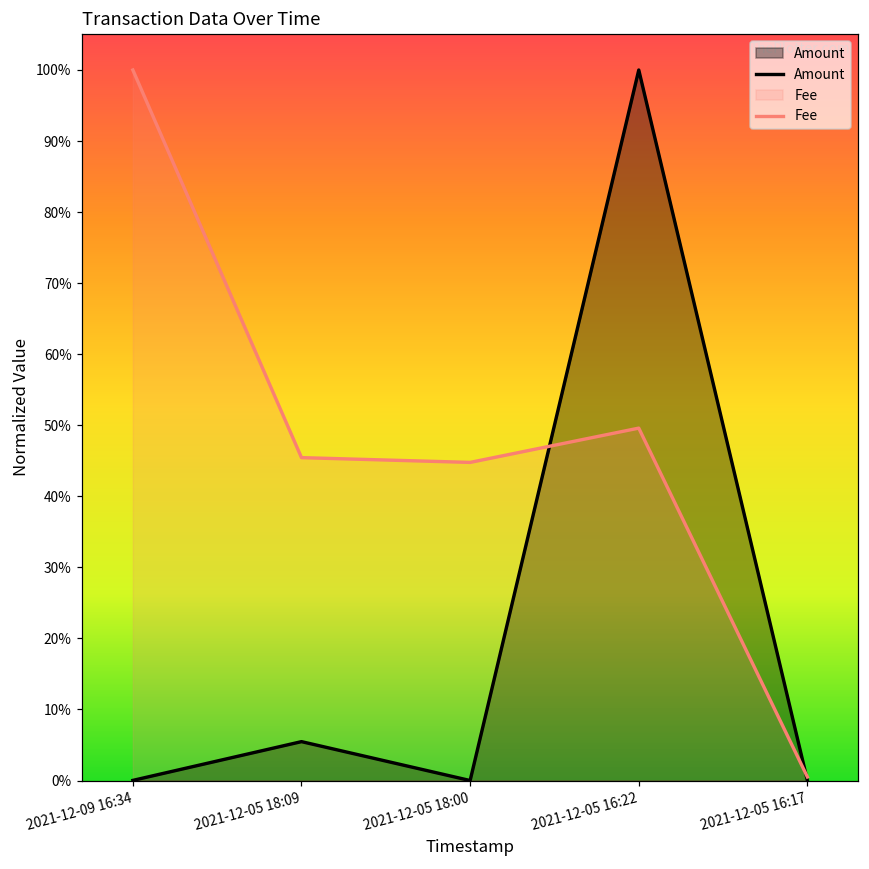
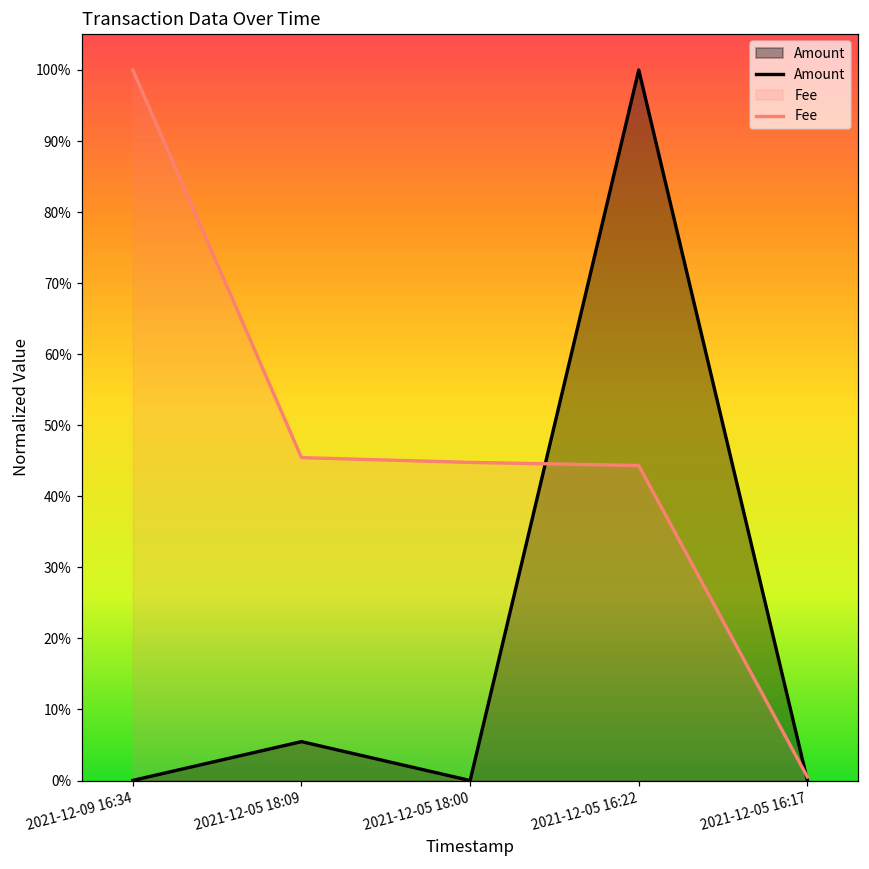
Fee, 2021-12-05 16:22: 50% -> 44%
